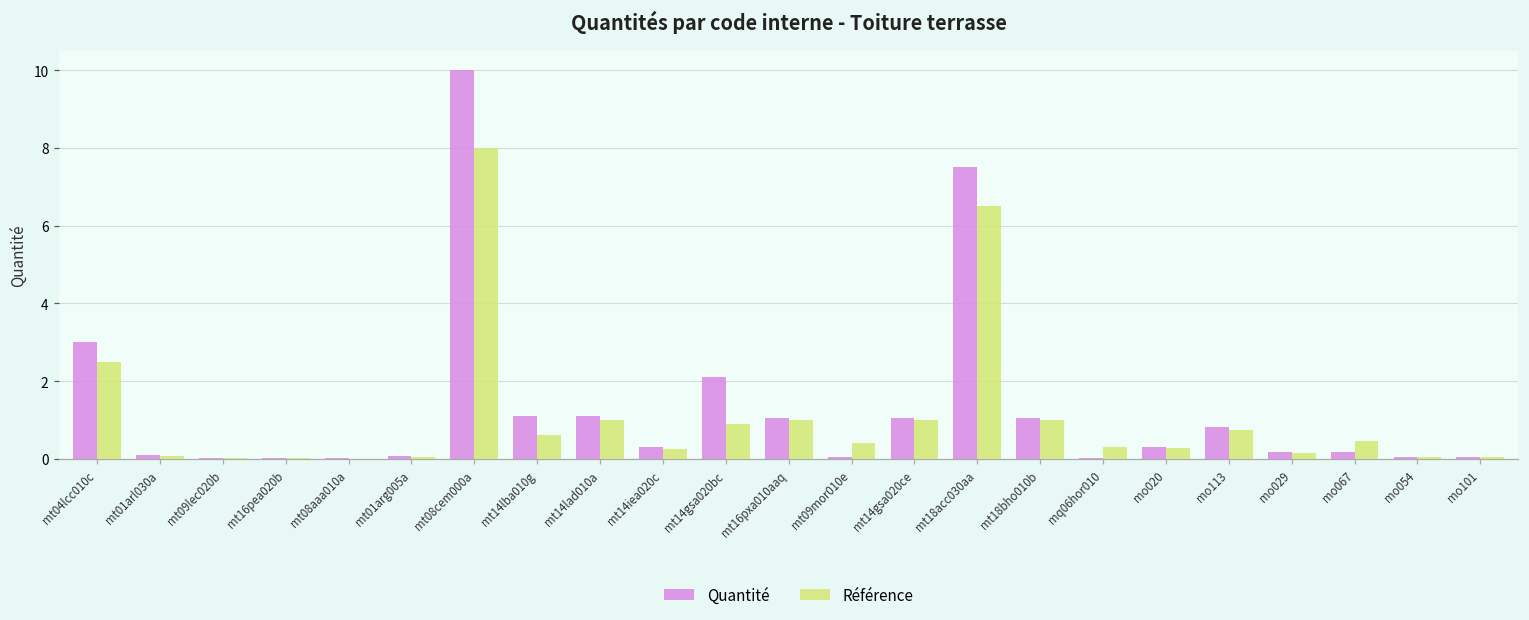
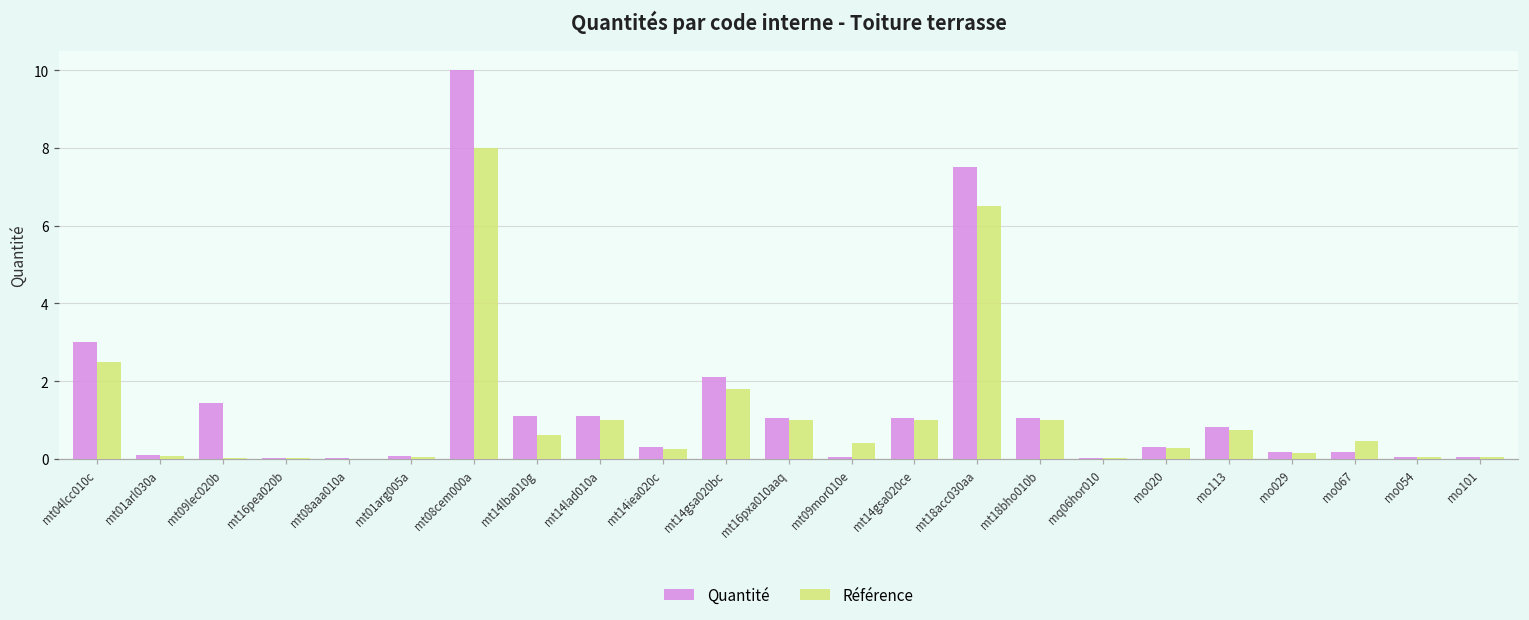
Quantité, mt09lec020b: 0.0 -> 1.4
Référence, mt14gsa020bc: 0.9 -> 1.8
Référence, mq06hor010: 0.3 -> 0.0
